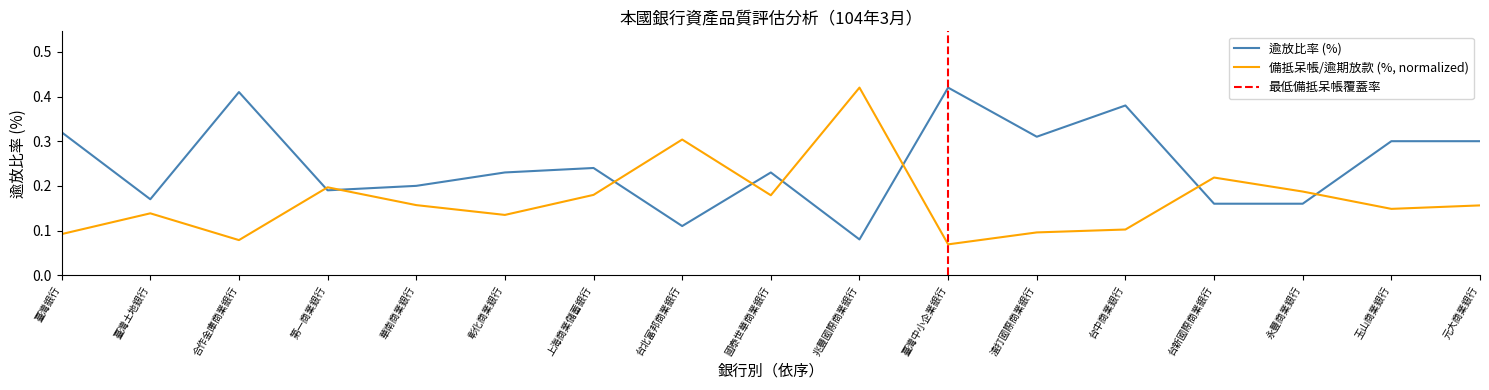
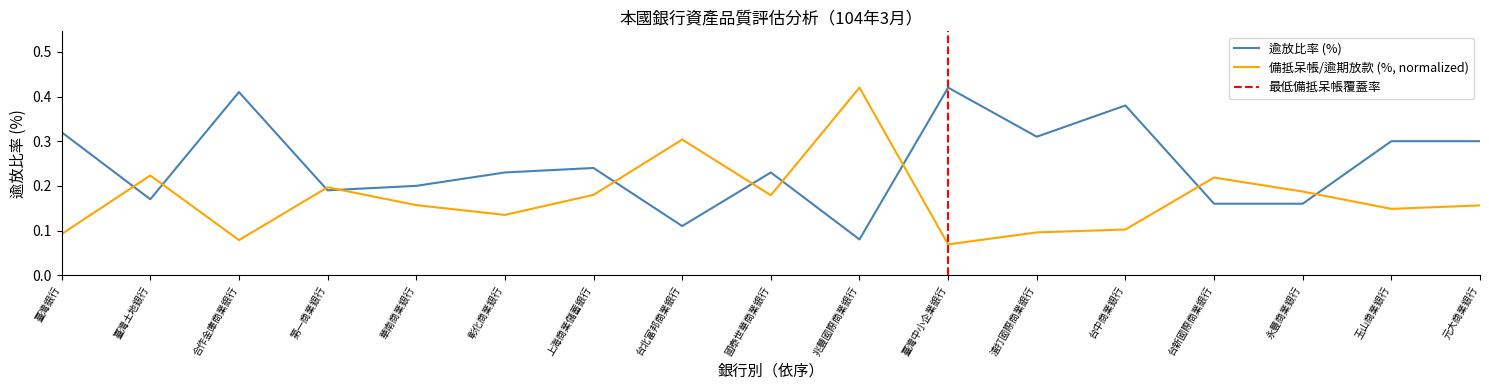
備抵呆帳/逾期放款 (%, normalized), 臺灣土地銀行: 0.14 -> 0.22
